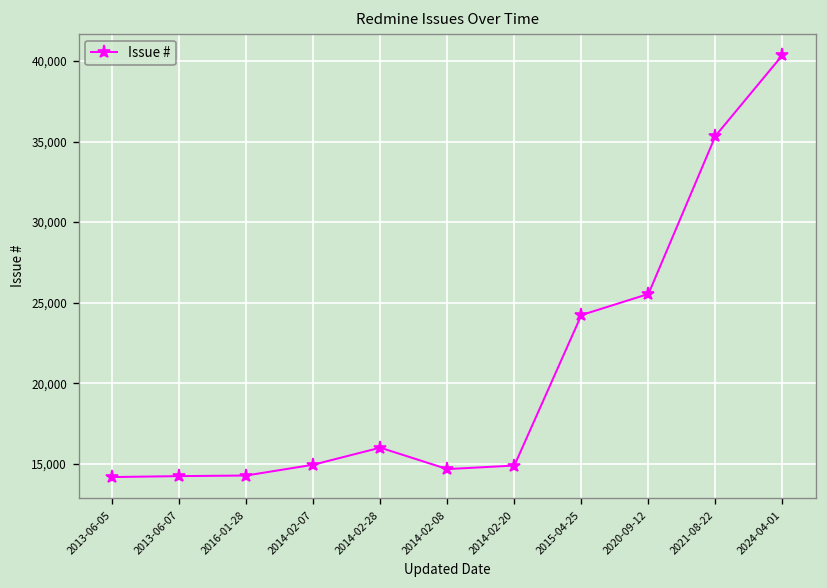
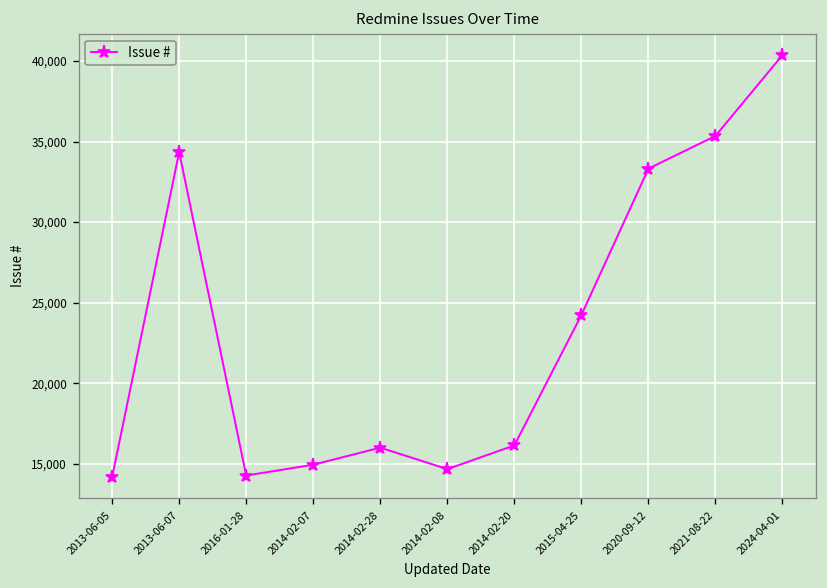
2013-06-07: 14,200 -> 34,300
2014-02-20: 14,900 -> 16,100
2020-09-12: 25,500 -> 33,300
